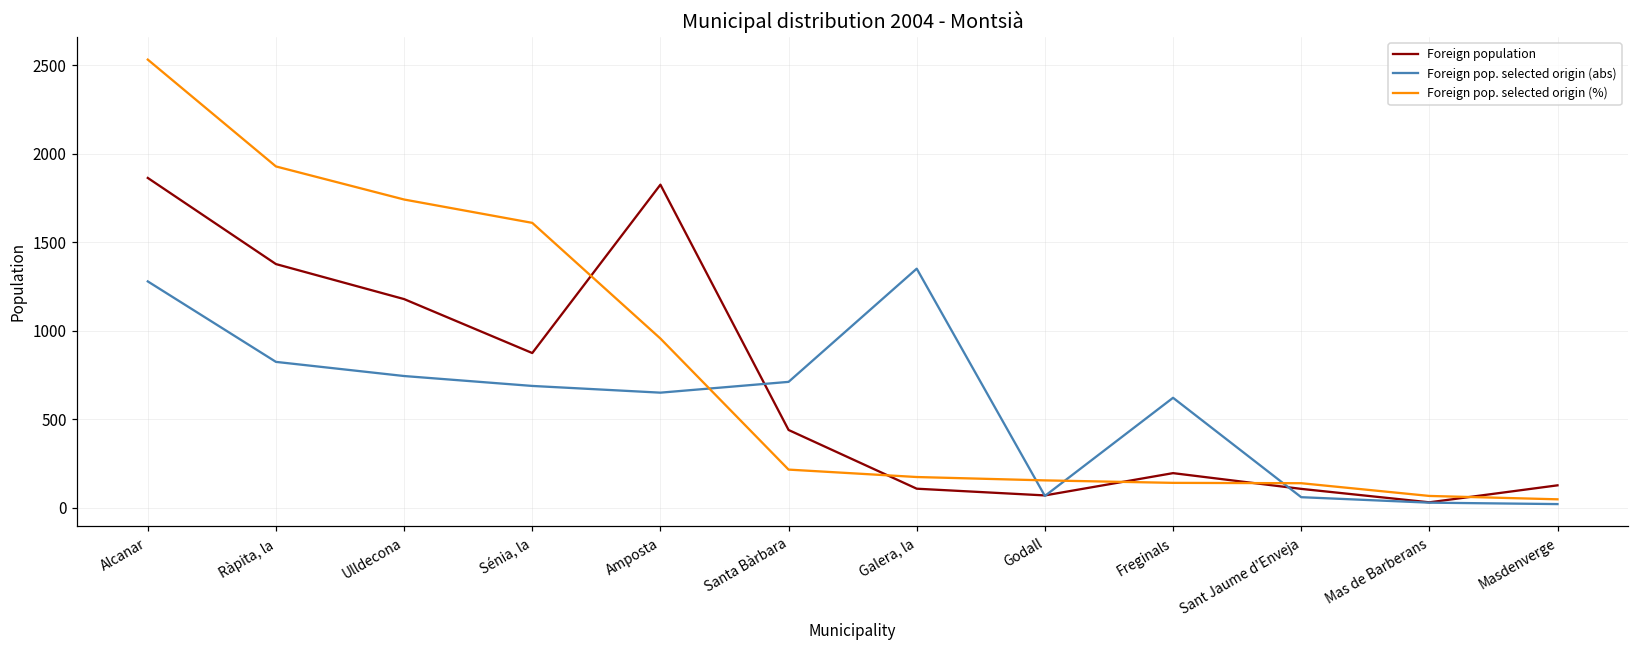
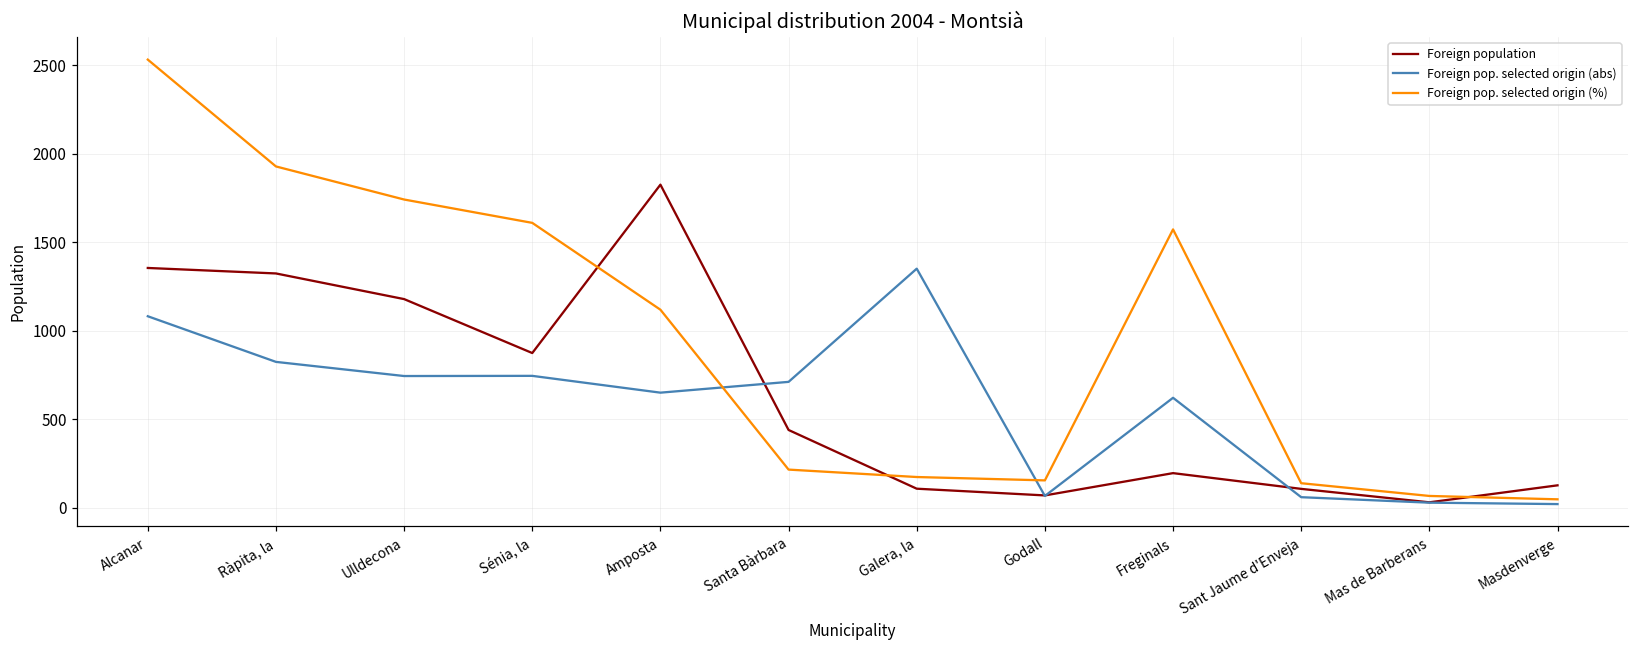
Foreign population, Alcanar: 1860 -> 1360
Foreign pop. selected origin (abs), Alcanar: 1280 -> 1080
Foreign population, Ràpita, la: 1380 -> 1320
Foreign pop. selected origin (abs), Sénia, la: 690 -> 750
Foreign pop. selected origin (%), Amposta: 960 -> 1120
Foreign pop. selected origin (%), Freginals: 140 -> 1570
